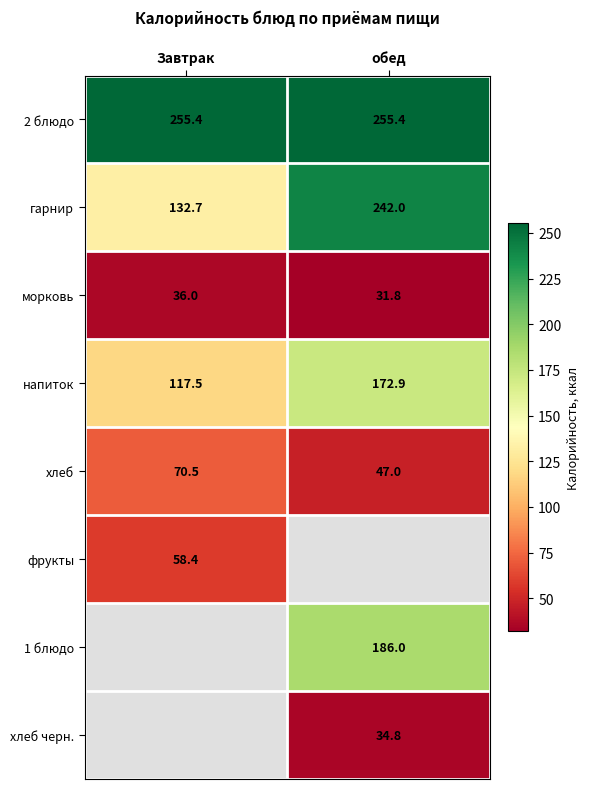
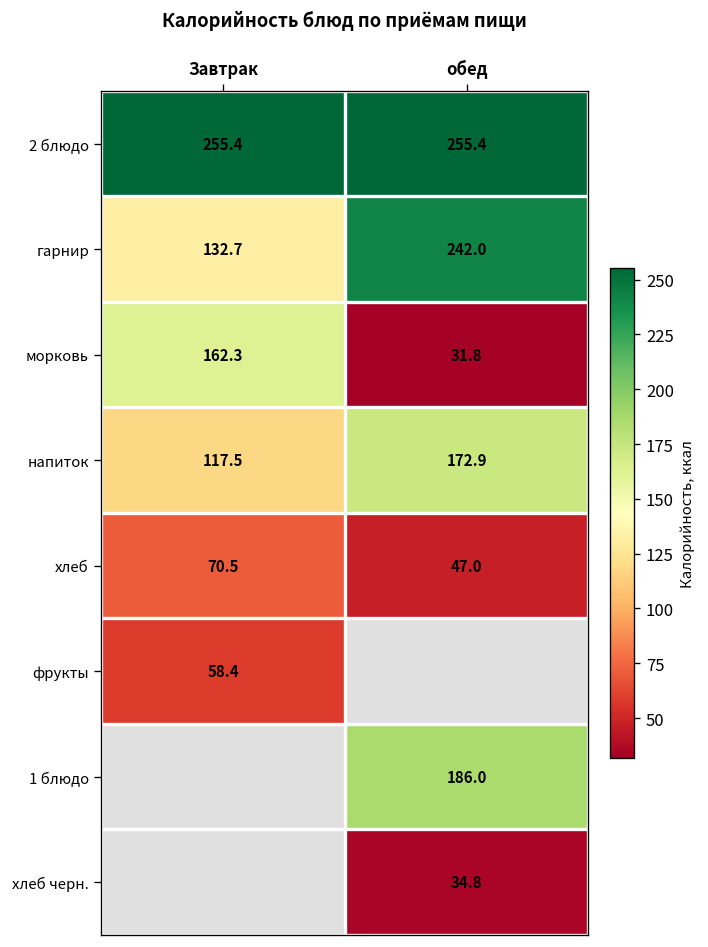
морковь, Завтрак: 36.0 -> 162.3
